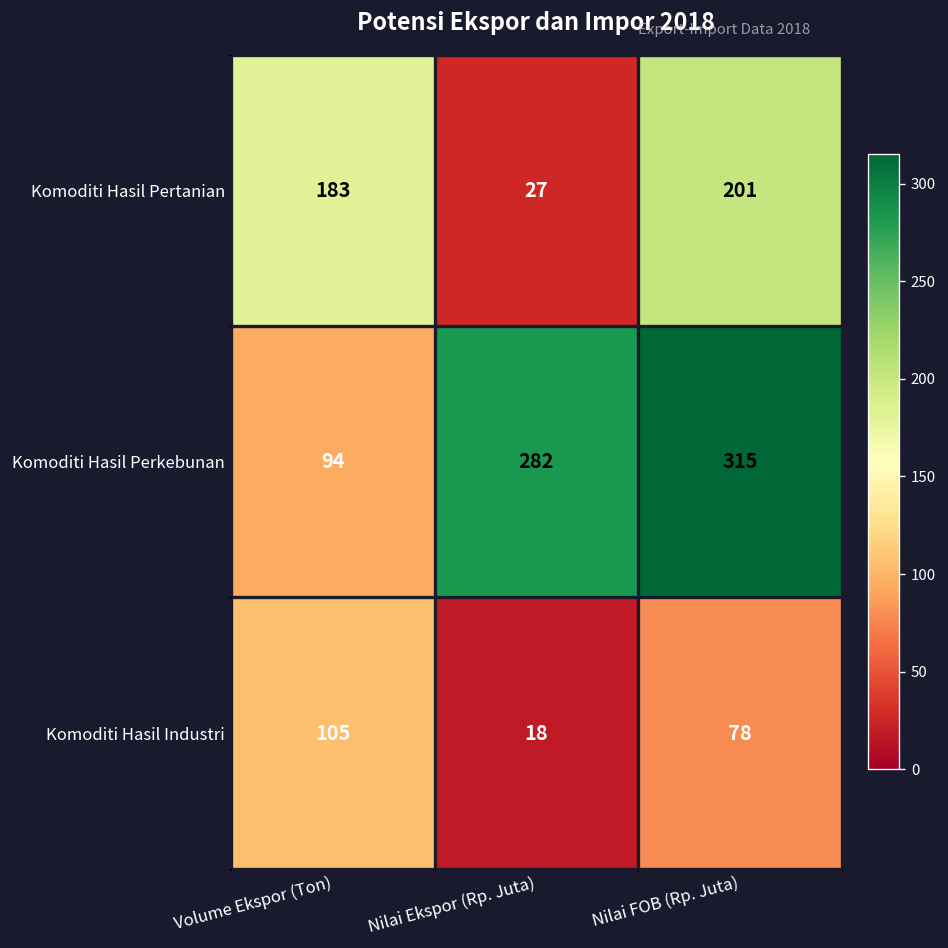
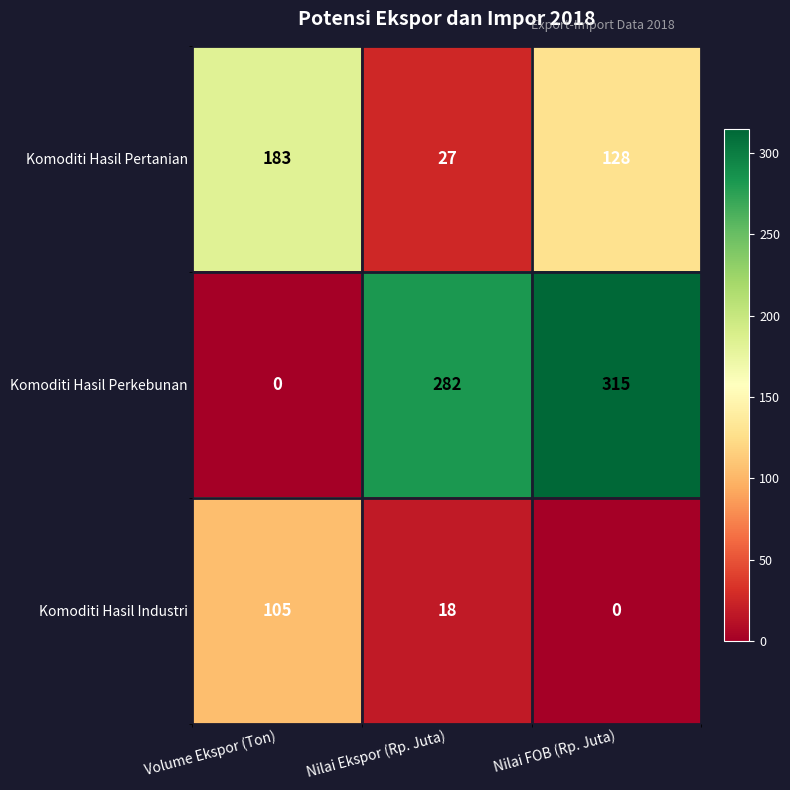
Komoditi Hasil Pertanian, Nilai FOB (Rp. Juta): 201 -> 128
Komoditi Hasil Perkebunan, Volume Ekspor (Ton): 94 -> 0
Komoditi Hasil Industri, Nilai FOB (Rp. Juta): 78 -> 0
